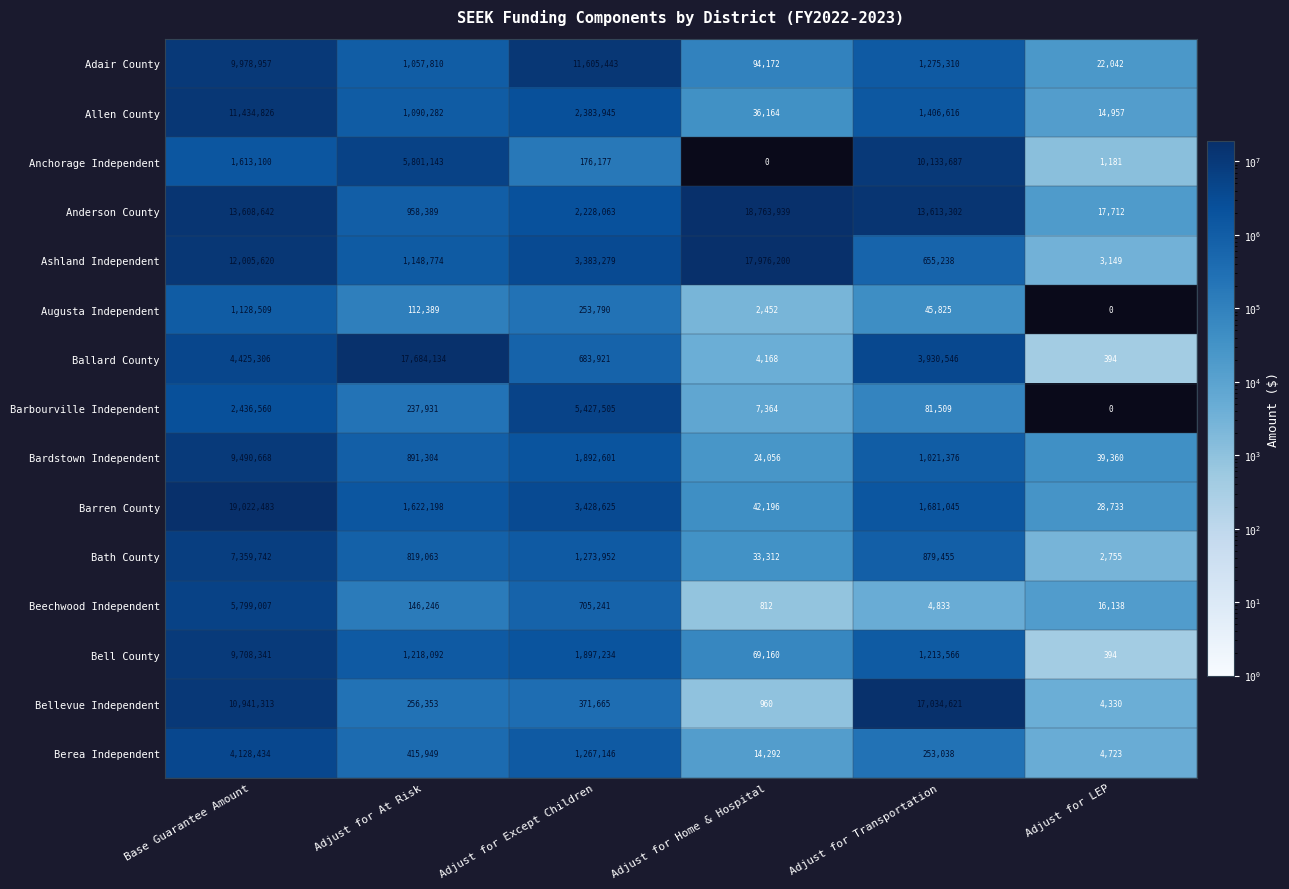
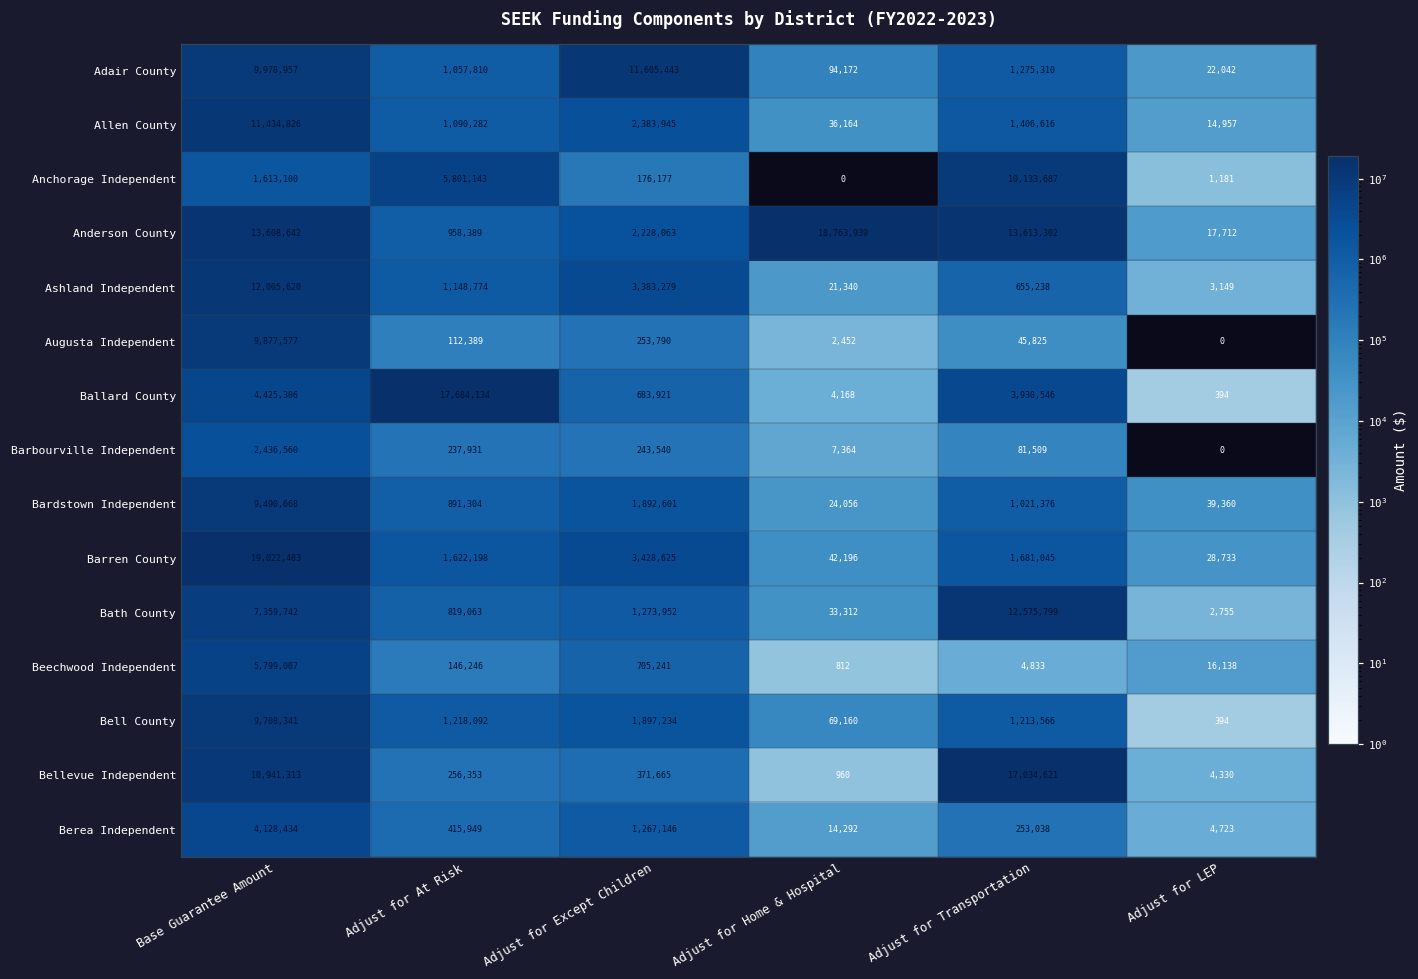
Ashland Independent, Adjust for Home & Hospital: 17,976,200 -> 21,340
Augusta Independent, Base Guarantee Amount: 1,128,509 -> 9,877,577
Barbourville Independent, Adjust for Except Children: 5,427,505 -> 243,540
Bath County, Adjust for Transportation: 879,455 -> 12,575,799
